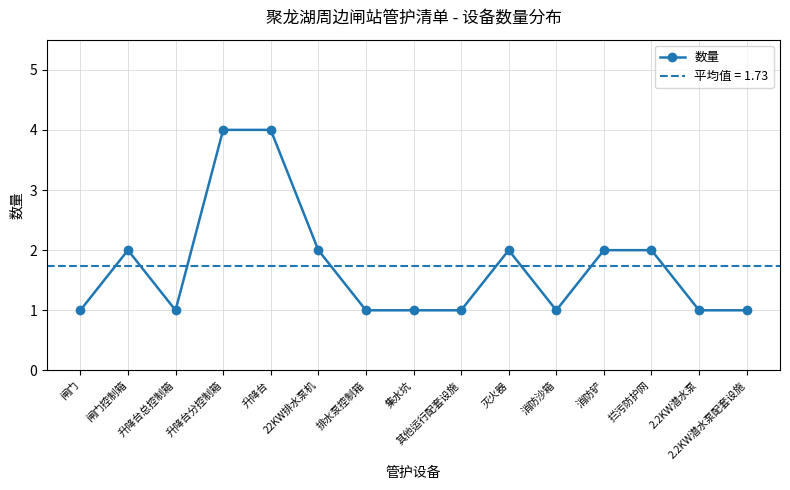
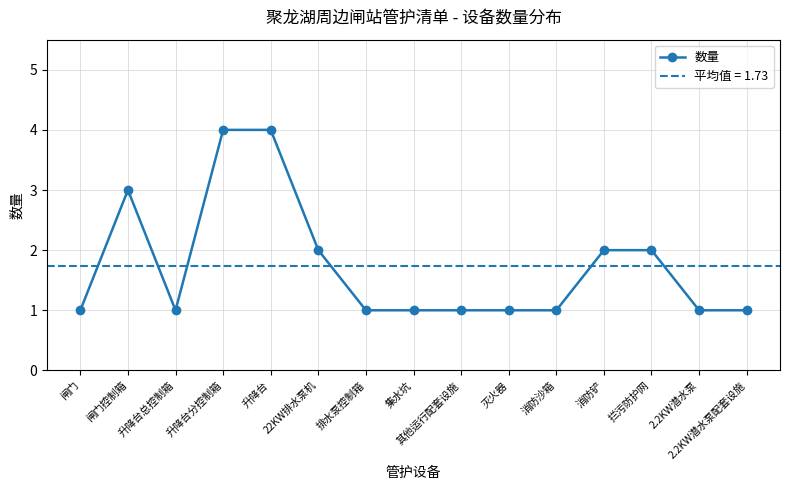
闸门控制箱: 2 -> 3
灭火器: 2 -> 1
